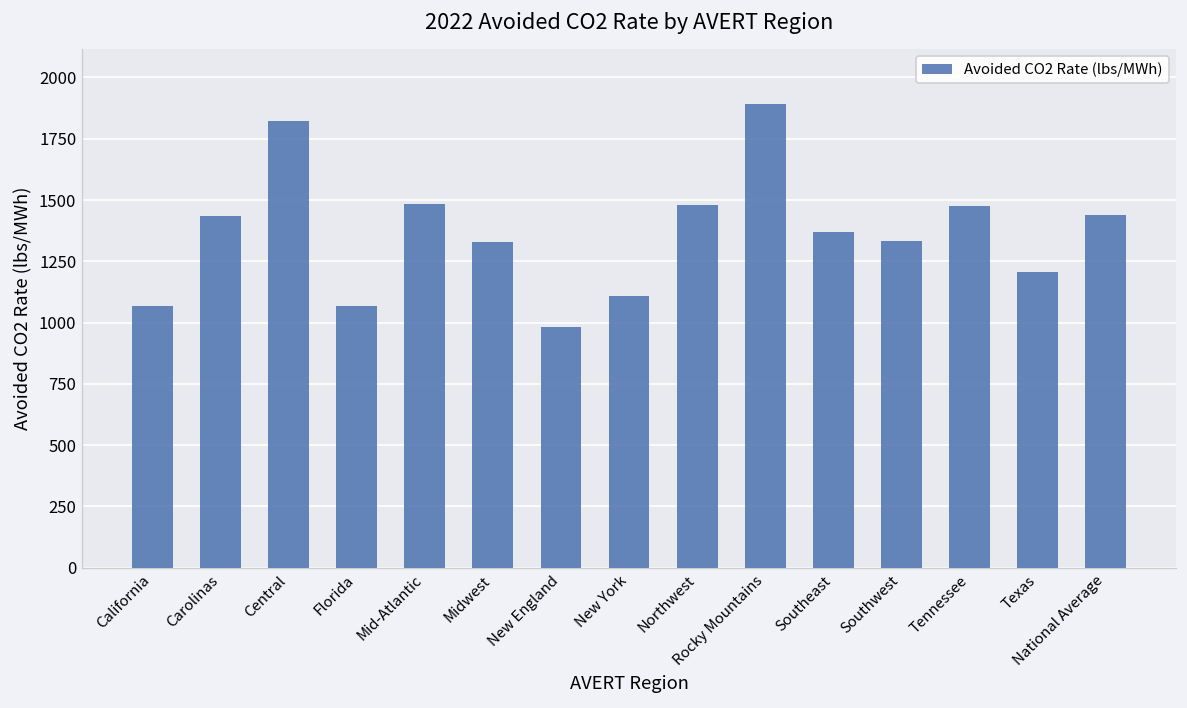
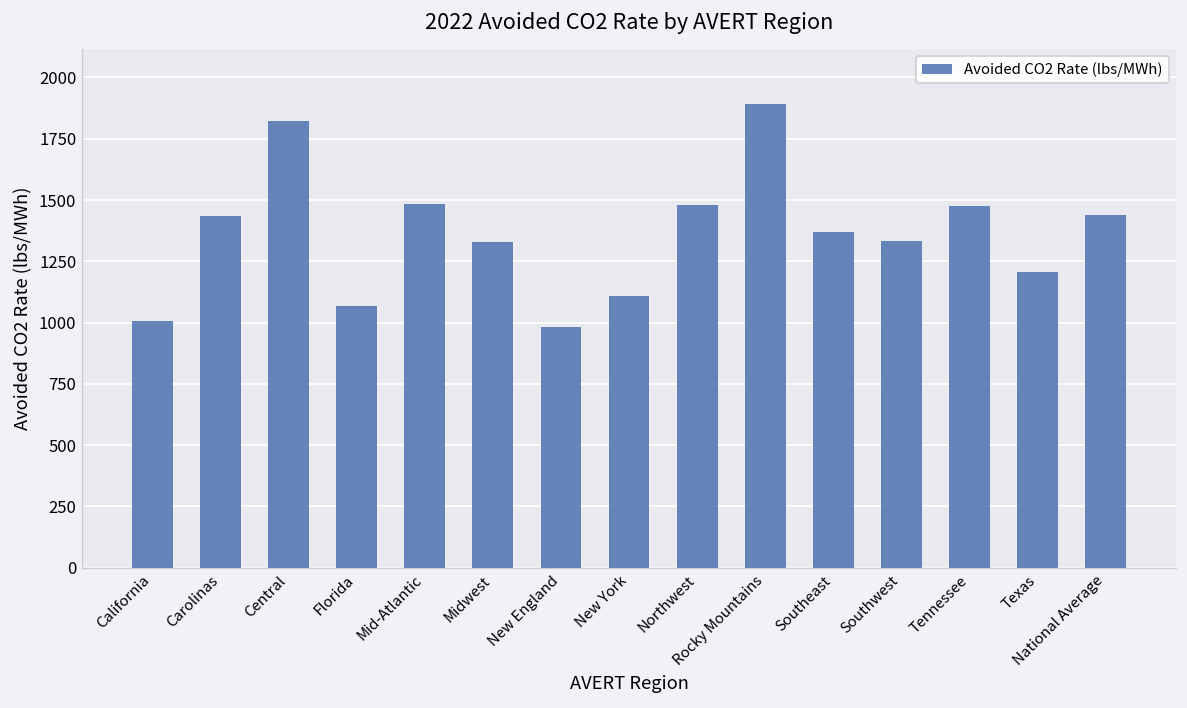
California: 1070 -> 1010
